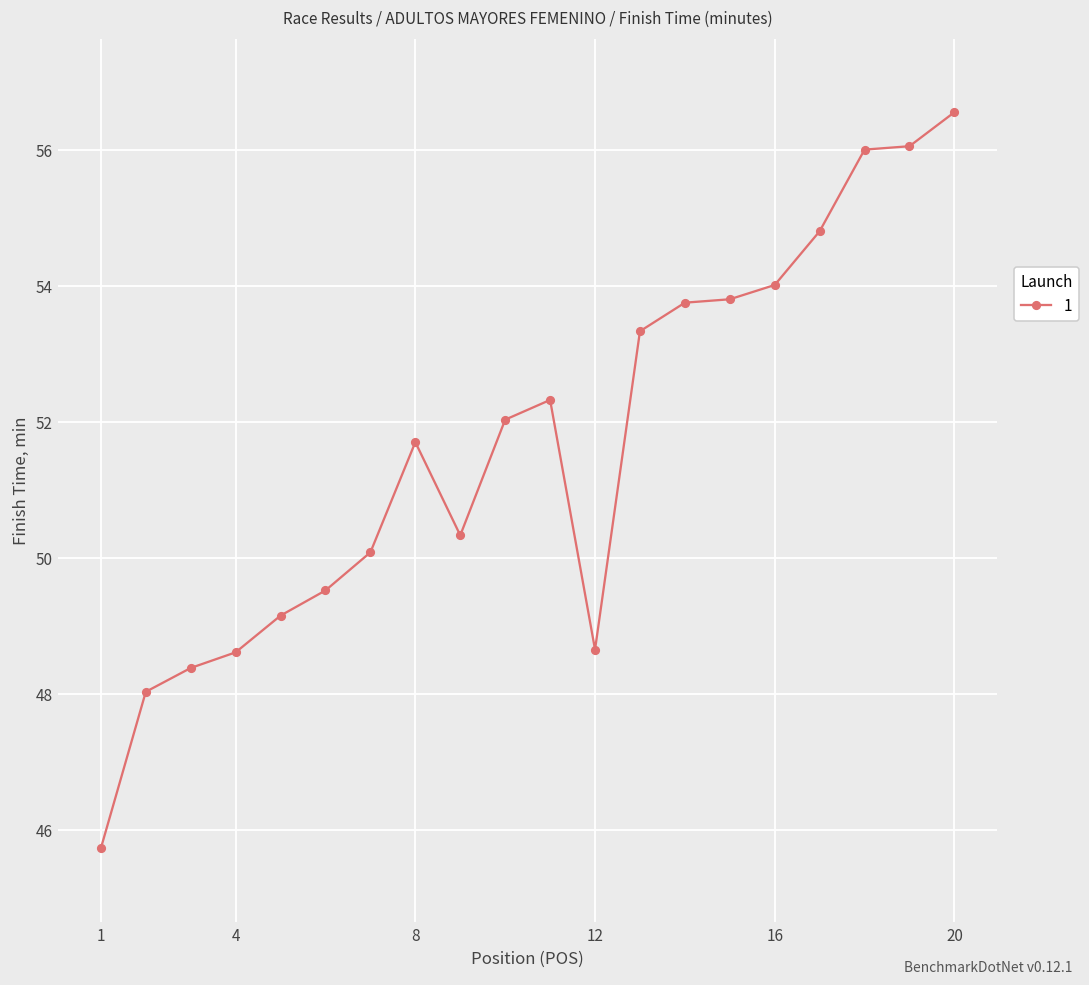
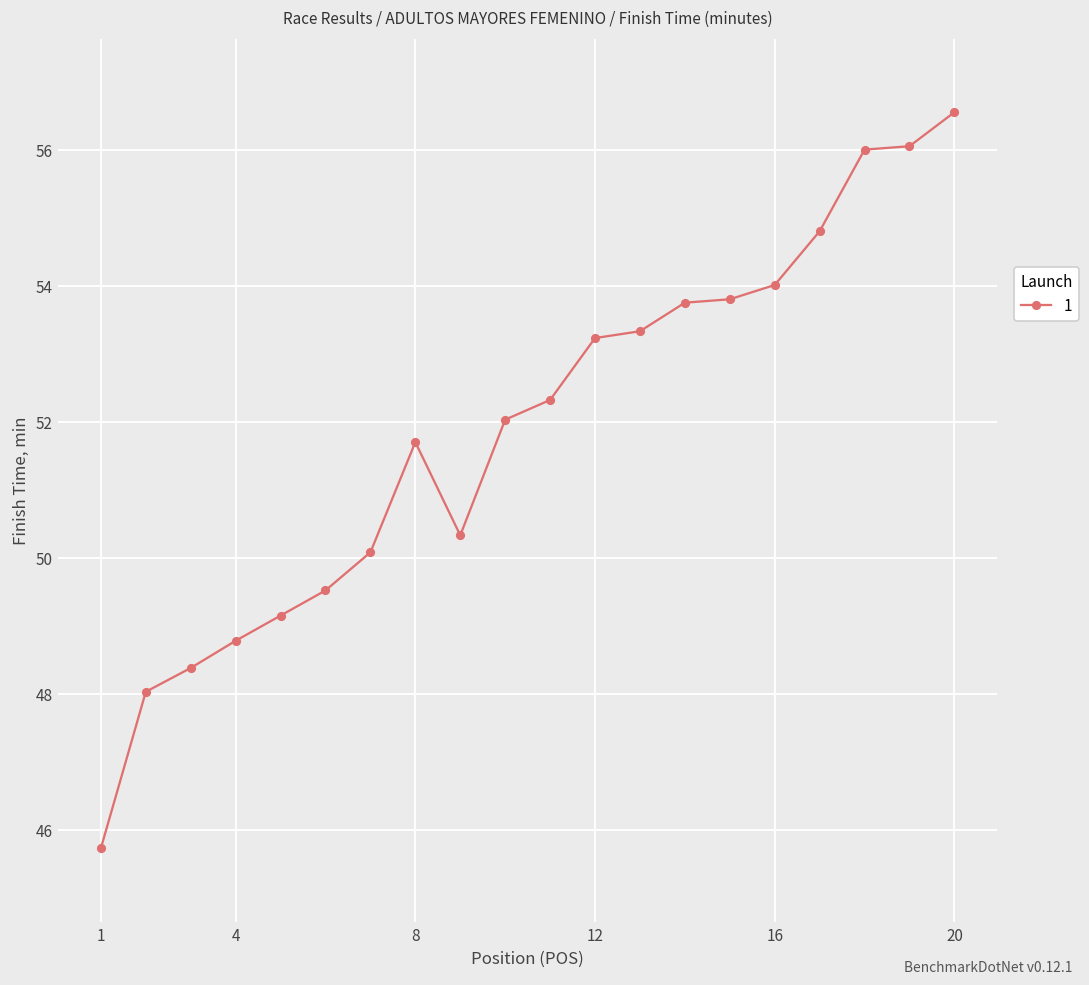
4: 48.6 -> 48.8
12: 48.7 -> 53.2
